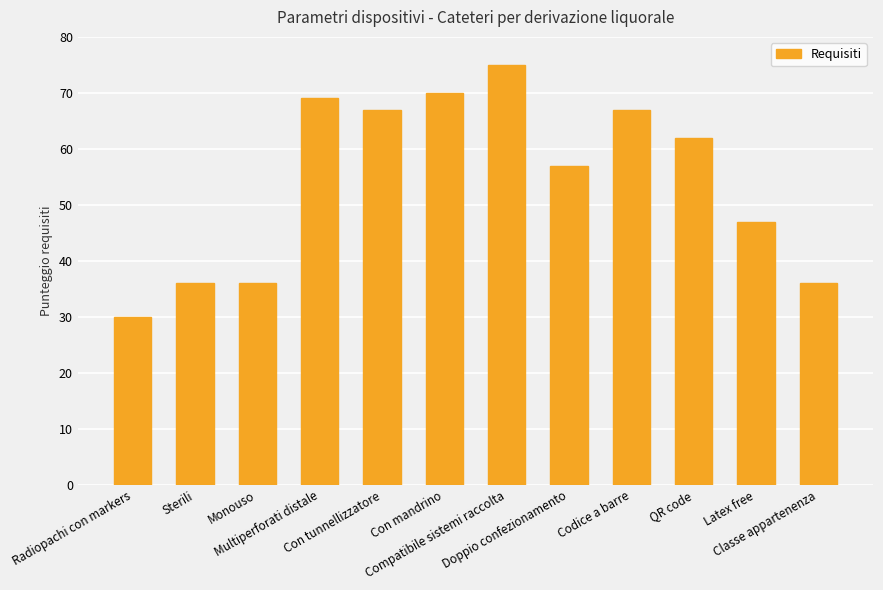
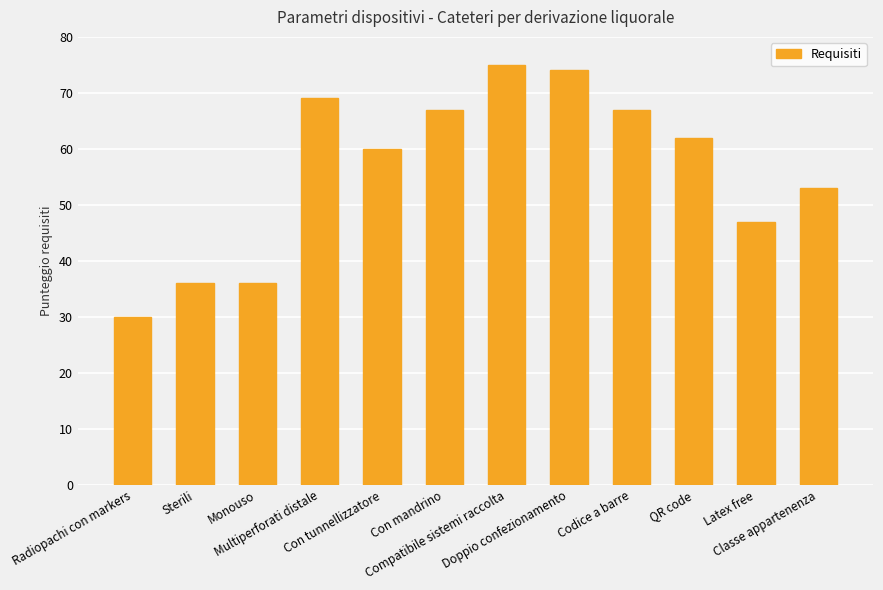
Con tunnellizzatore: 67 -> 60
Con mandrino: 70 -> 67
Doppio confezionamento: 57 -> 74
Classe appartenenza: 36 -> 53
